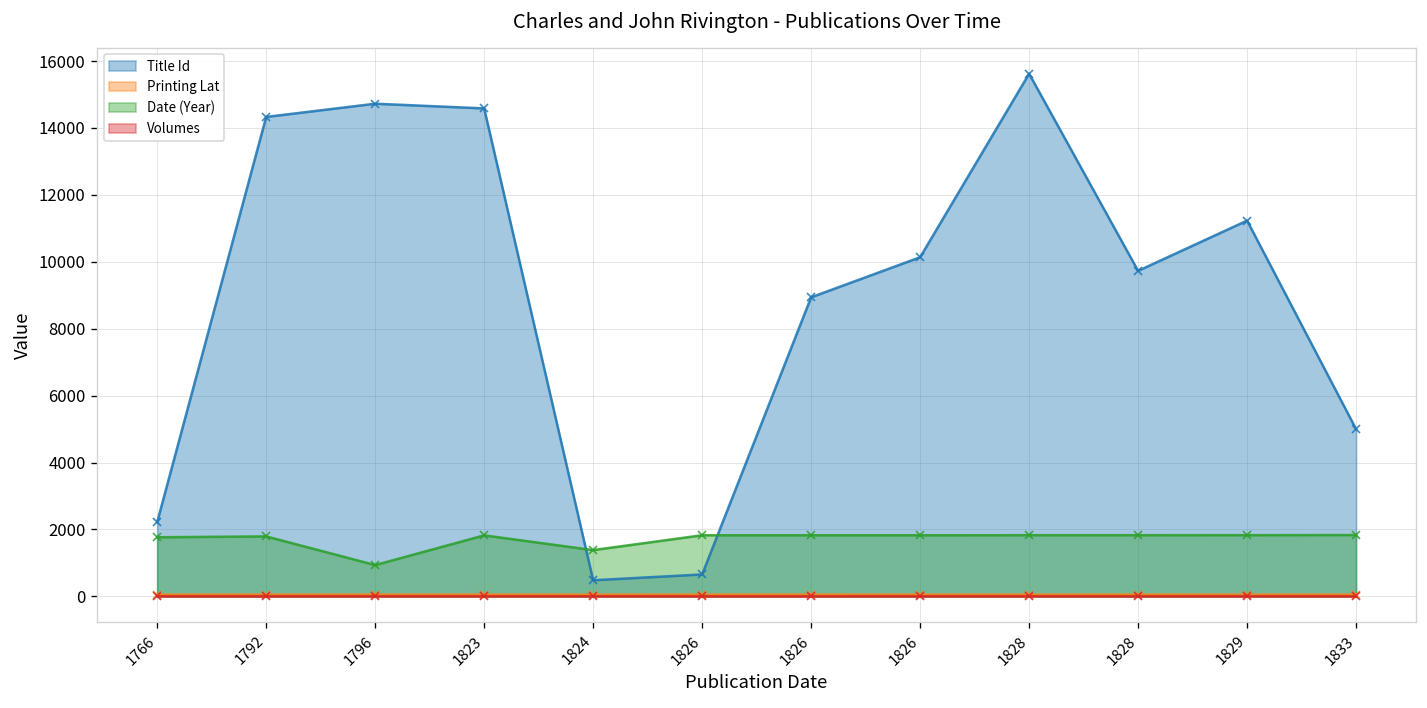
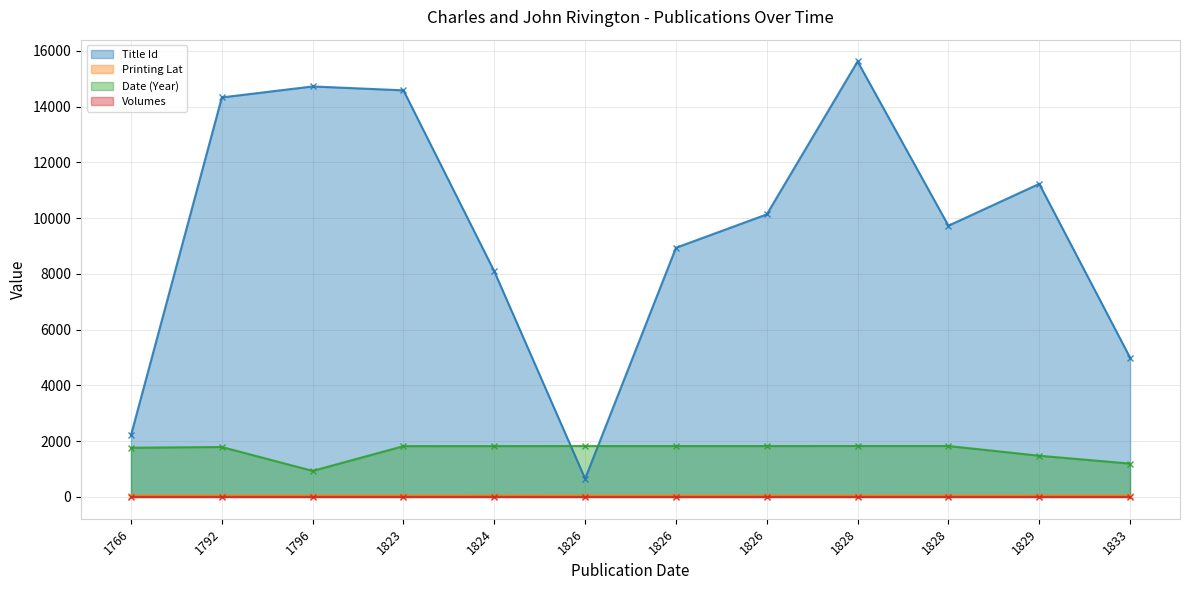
Title Id, 1824: 500 -> 8100
Date (Year), 1824: 1400 -> 1800
Date (Year), 1829: 1800 -> 1500
Date (Year), 1833: 1800 -> 1200
